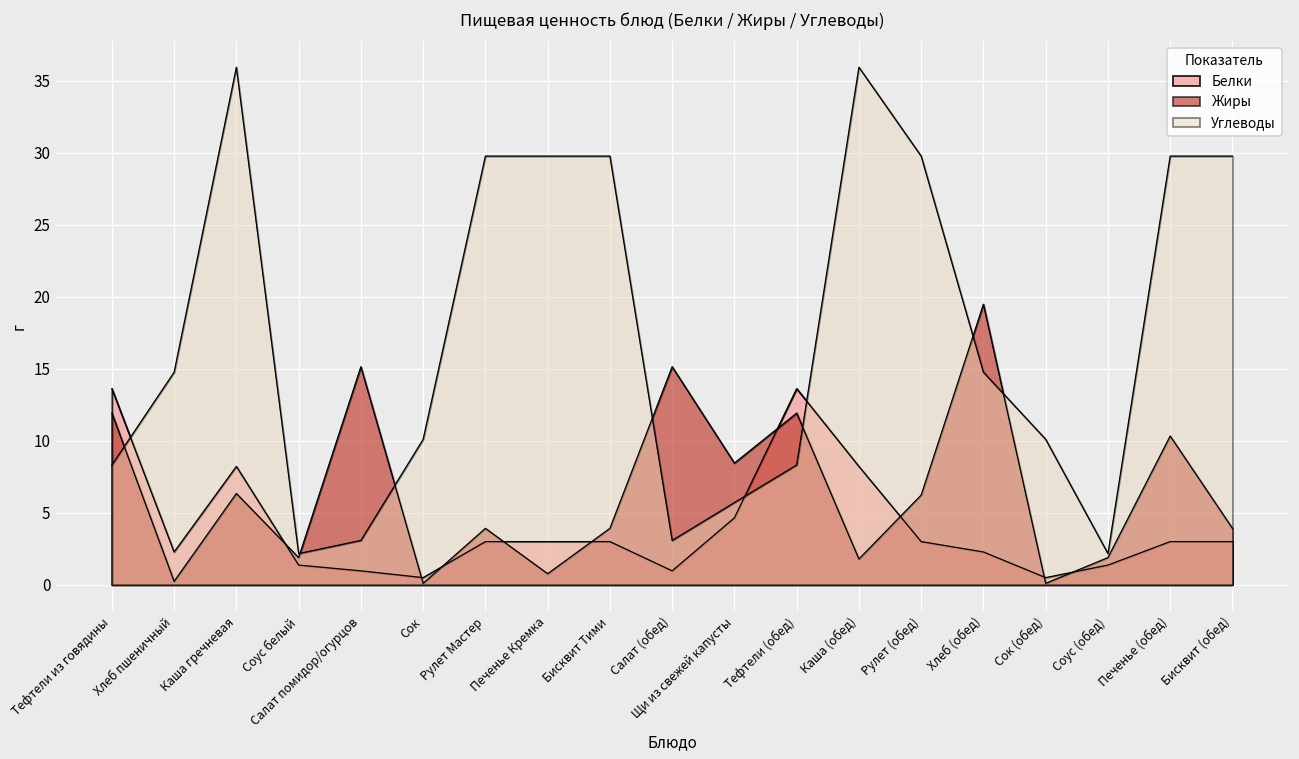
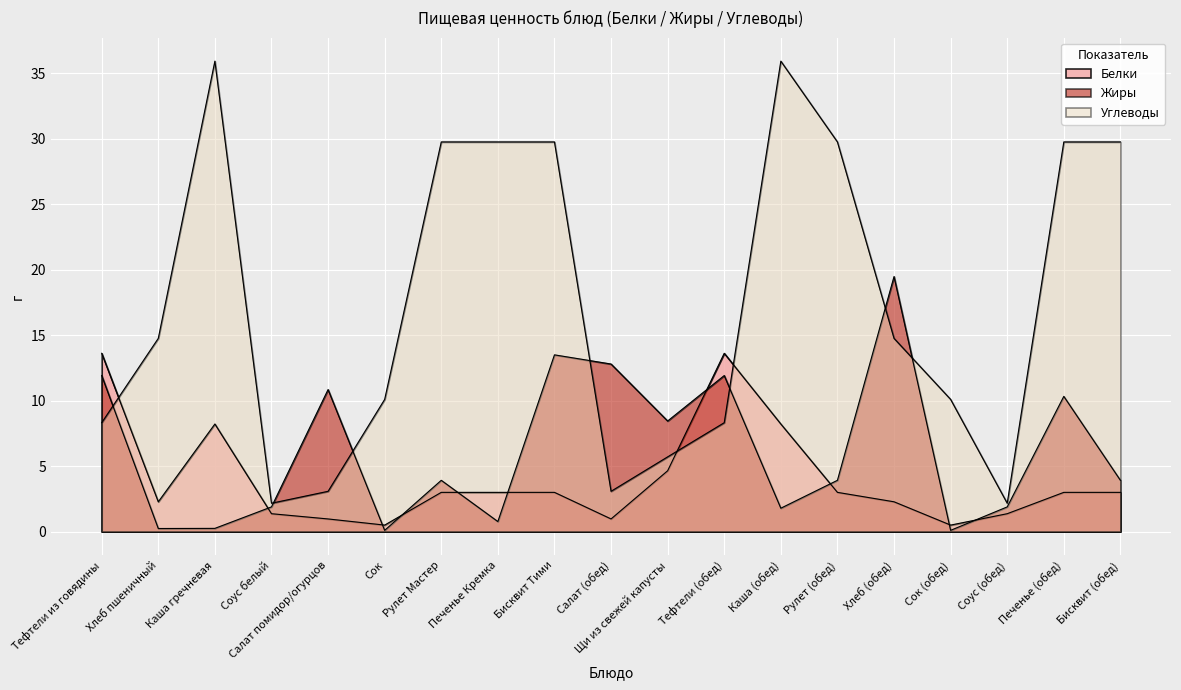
Жиры, Каша гречневая: 6.3 -> 0.3
Жиры, Салат помидор/огурцов: 15.1 -> 10.9
Жиры, Бисквит Тими: 3.9 -> 13.5
Жиры, Салат (обед): 15.1 -> 12.8
Жиры, Рулет (обед): 6.2 -> 3.9
